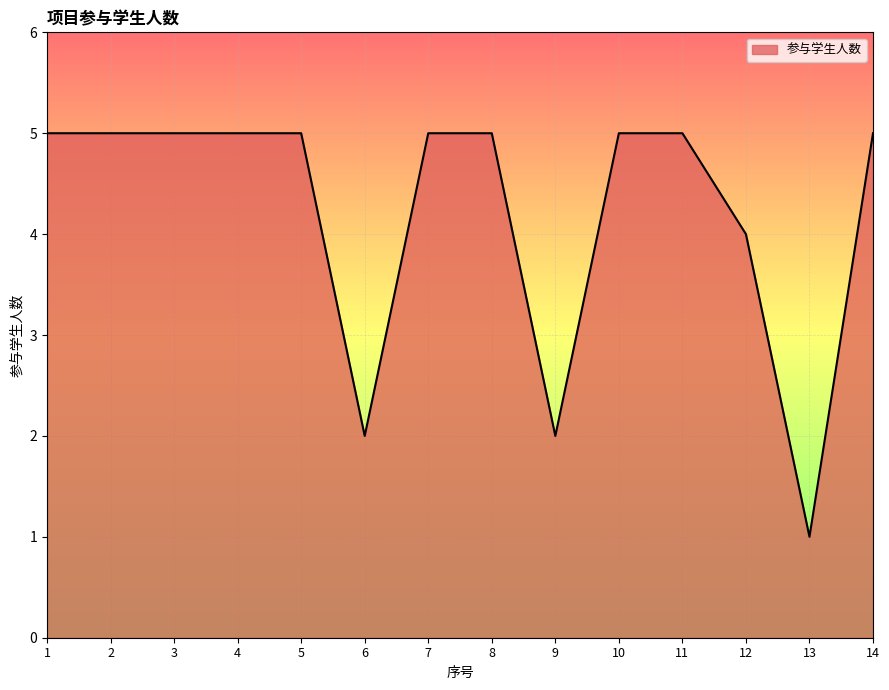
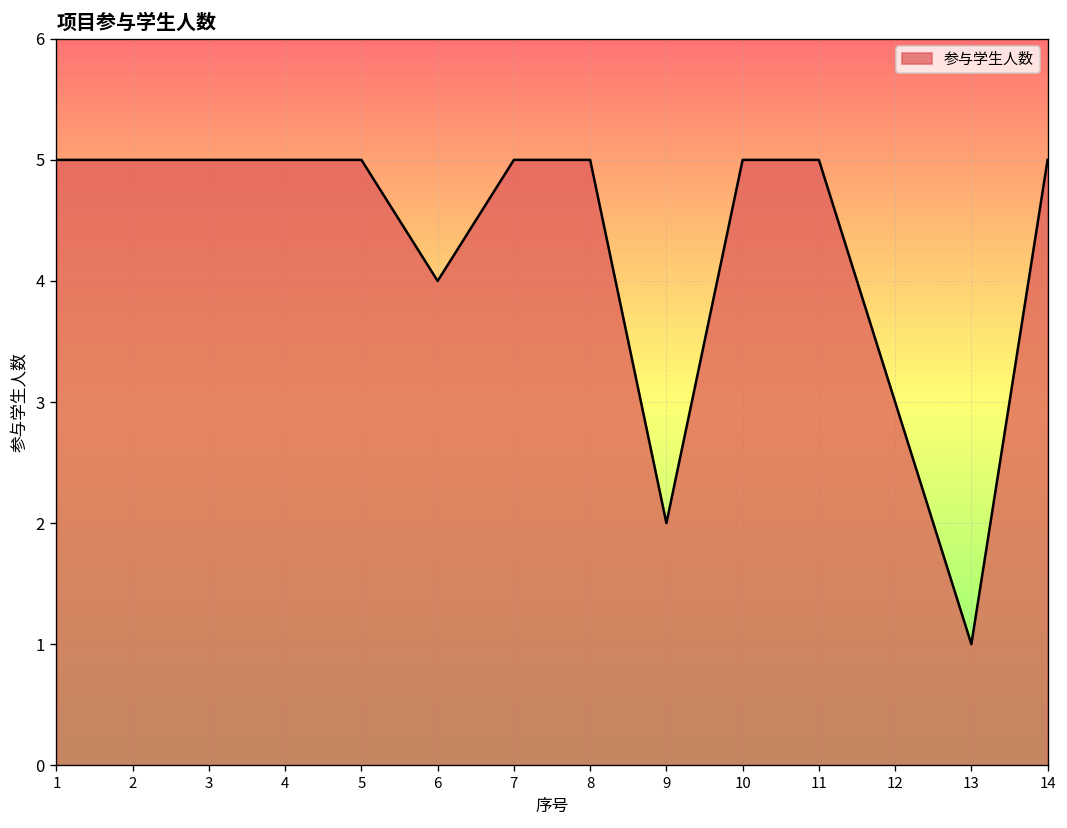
6: 2 -> 4
12: 4 -> 3
